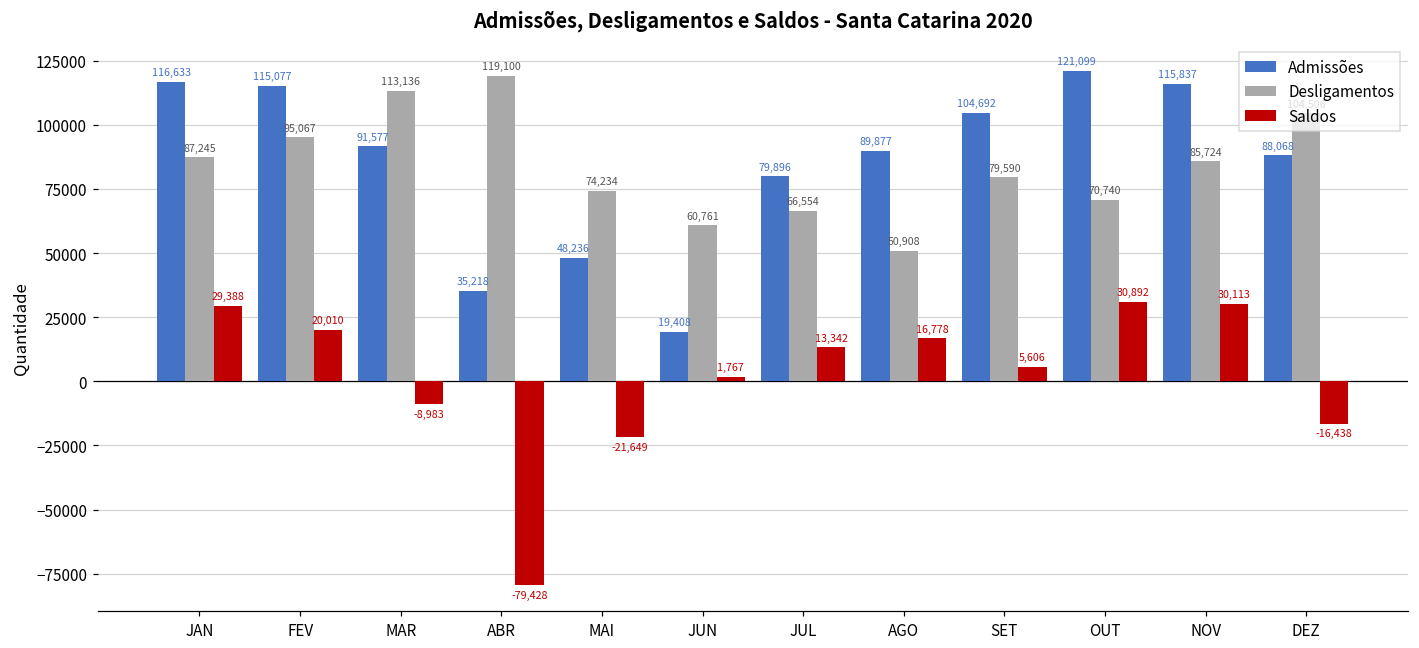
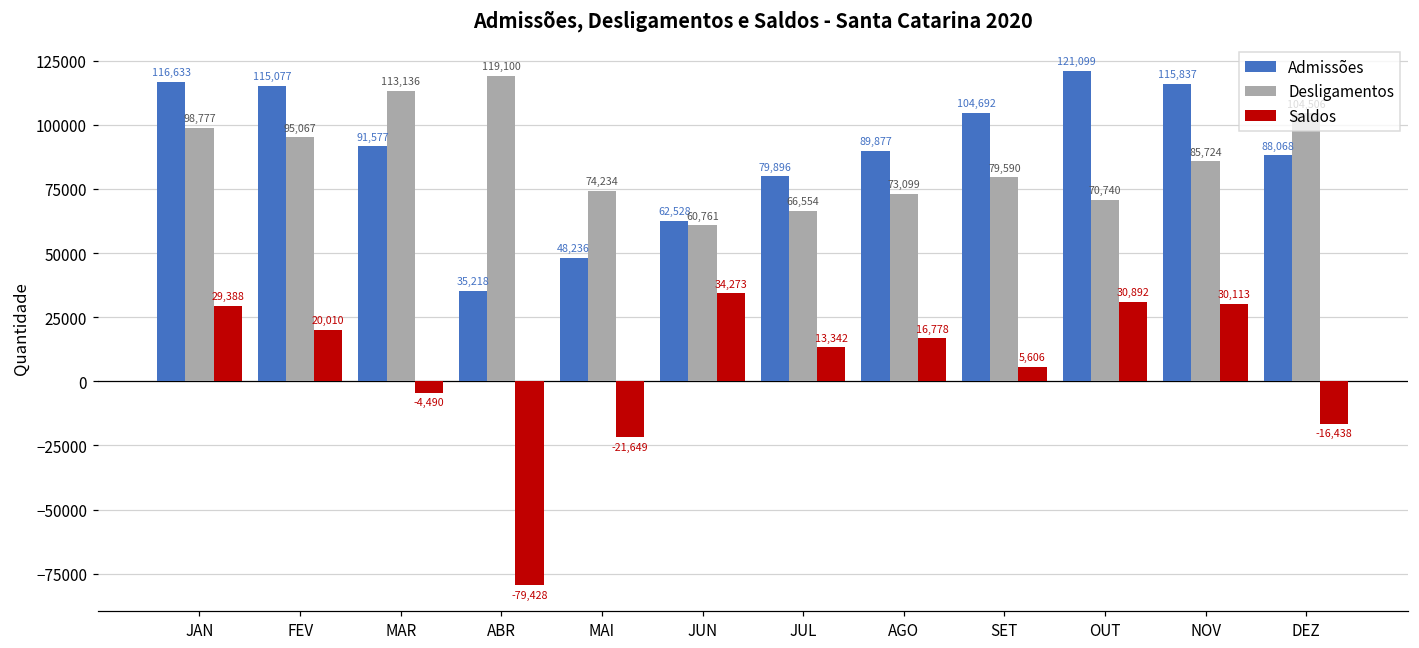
Desligamentos, JAN: 87,245 -> 98,777
Saldos, MAR: -8,983 -> -4,490
Admissões, JUN: 19,408 -> 62,528
Saldos, JUN: 1,767 -> 34,273
Desligamentos, AGO: 50,908 -> 73,099
